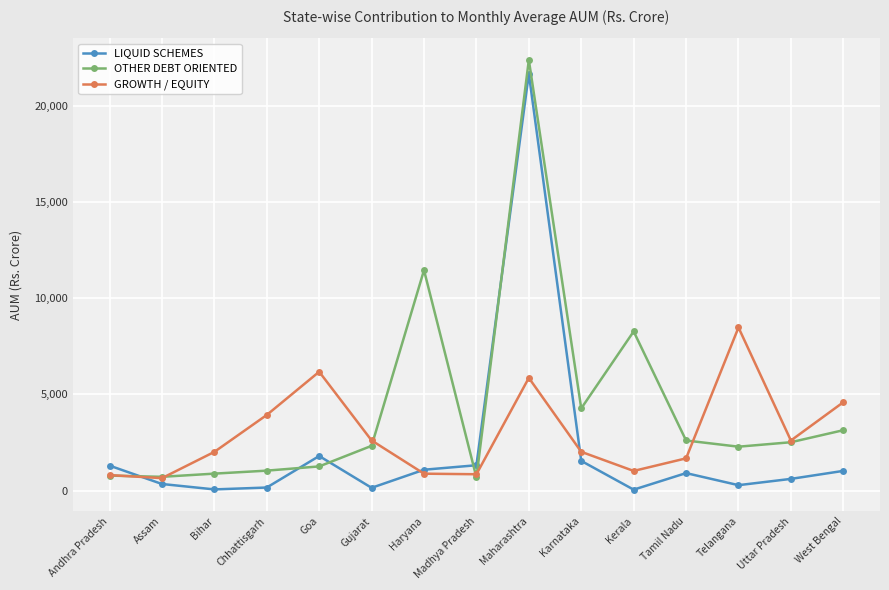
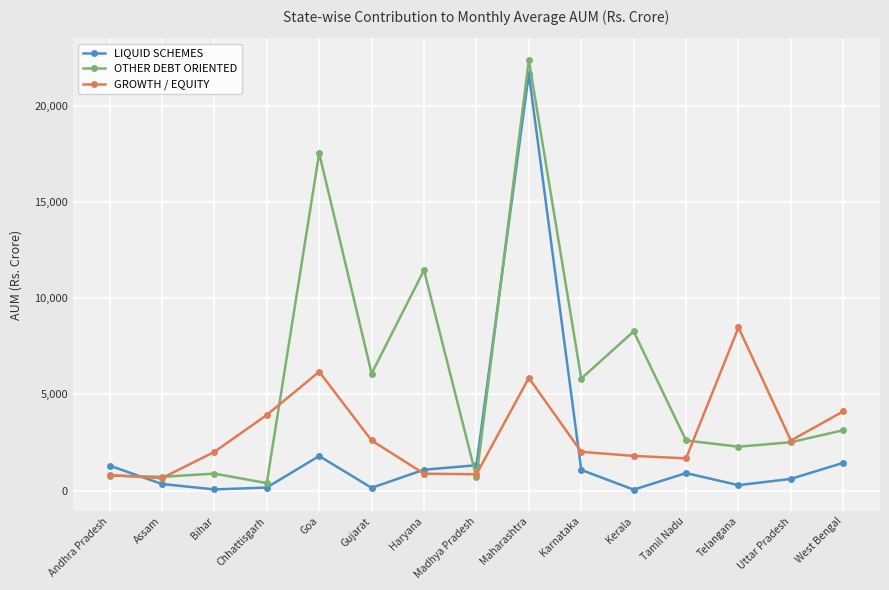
OTHER DEBT ORIENTED, Chhattisgarh: 1,000 -> 400
OTHER DEBT ORIENTED, Goa: 1,300 -> 17,500
OTHER DEBT ORIENTED, Gujarat: 2,300 -> 6,100
LIQUID SCHEMES, Karnataka: 1,500 -> 1,100
OTHER DEBT ORIENTED, Karnataka: 4,300 -> 5,800
GROWTH / EQUITY, Kerala: 1,000 -> 1,800
LIQUID SCHEMES, West Bengal: 1,000 -> 1,400
GROWTH / EQUITY, West Bengal: 4,600 -> 4,100
